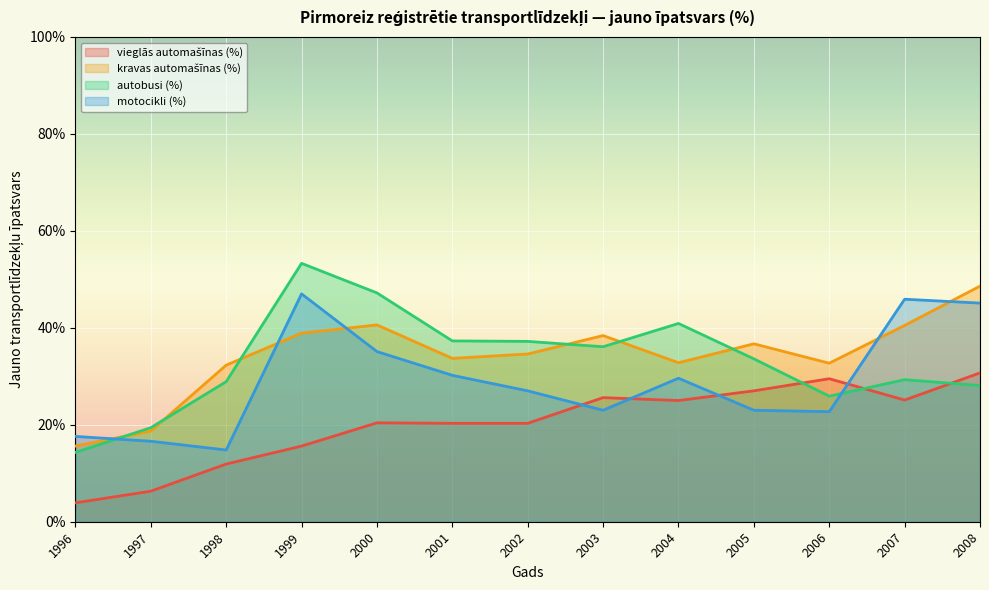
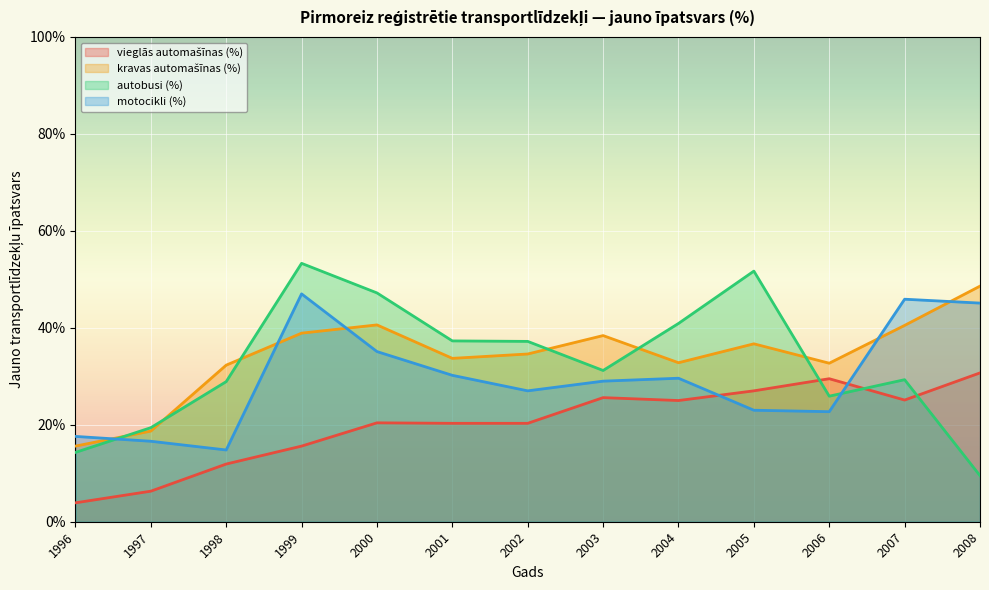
autobusi (%), 2003: 36% -> 31%
motocikli (%), 2003: 23% -> 29%
autobusi (%), 2005: 34% -> 52%
autobusi (%), 2008: 28% -> 10%
